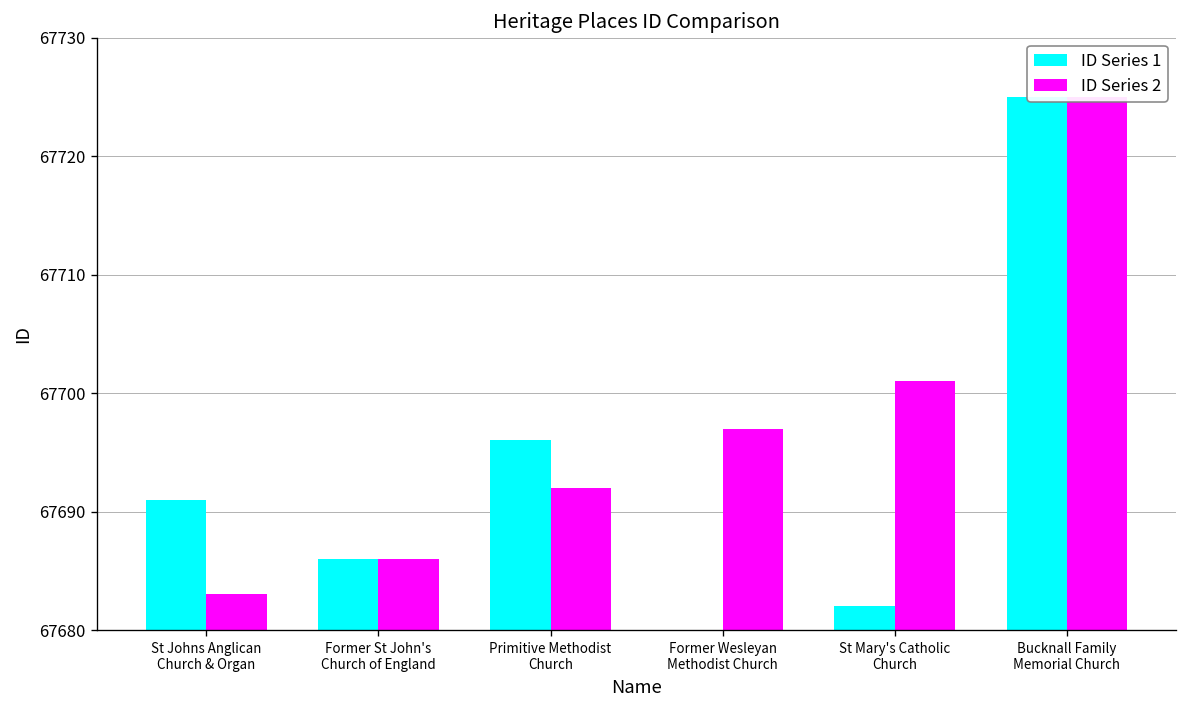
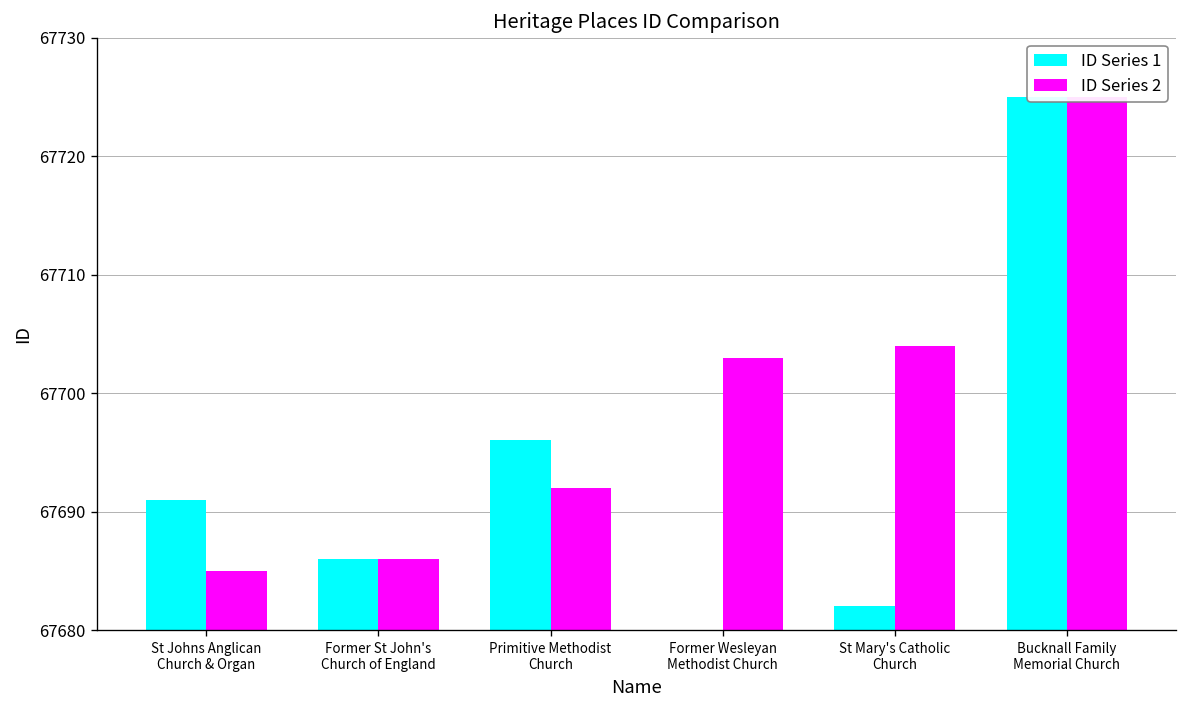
ID Series 2, St Johns Anglican Church & Organ: 67683 -> 67685
ID Series 2, Former Wesleyan Methodist Church: 67697 -> 67703
ID Series 2, St Mary's Catholic Church: 67701 -> 67704
